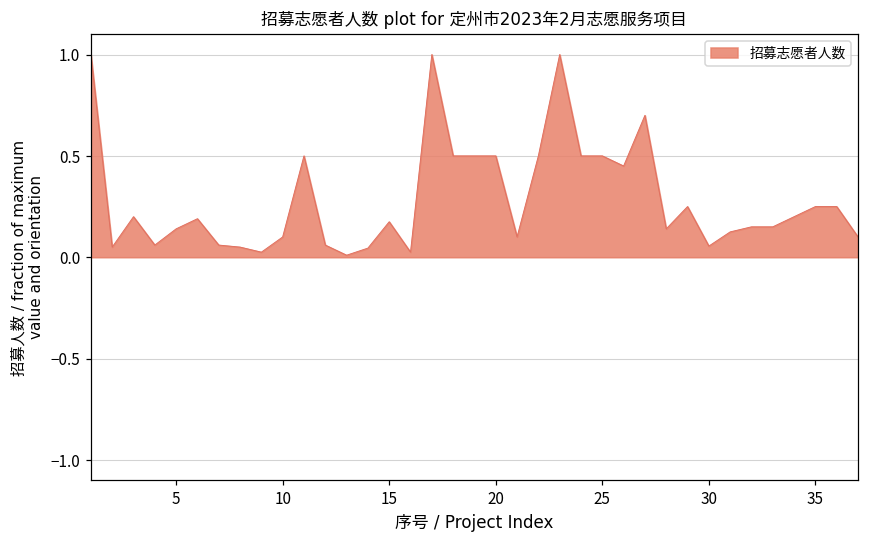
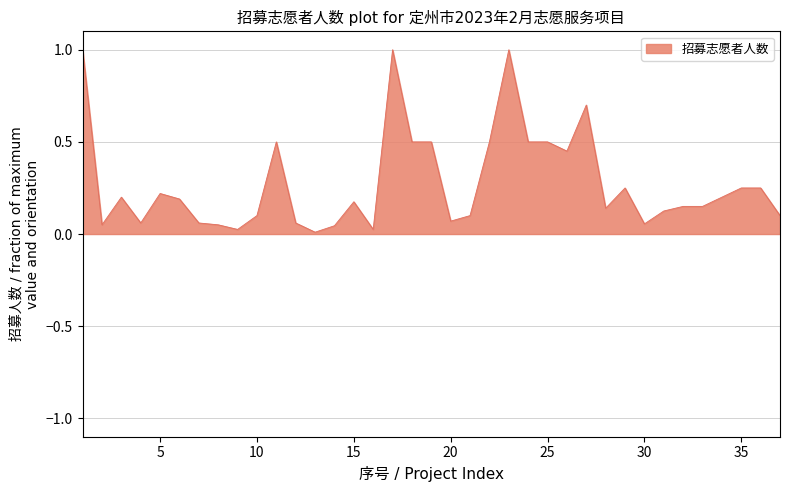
5: 0.14 -> 0.22
20: 0.50 -> 0.07
